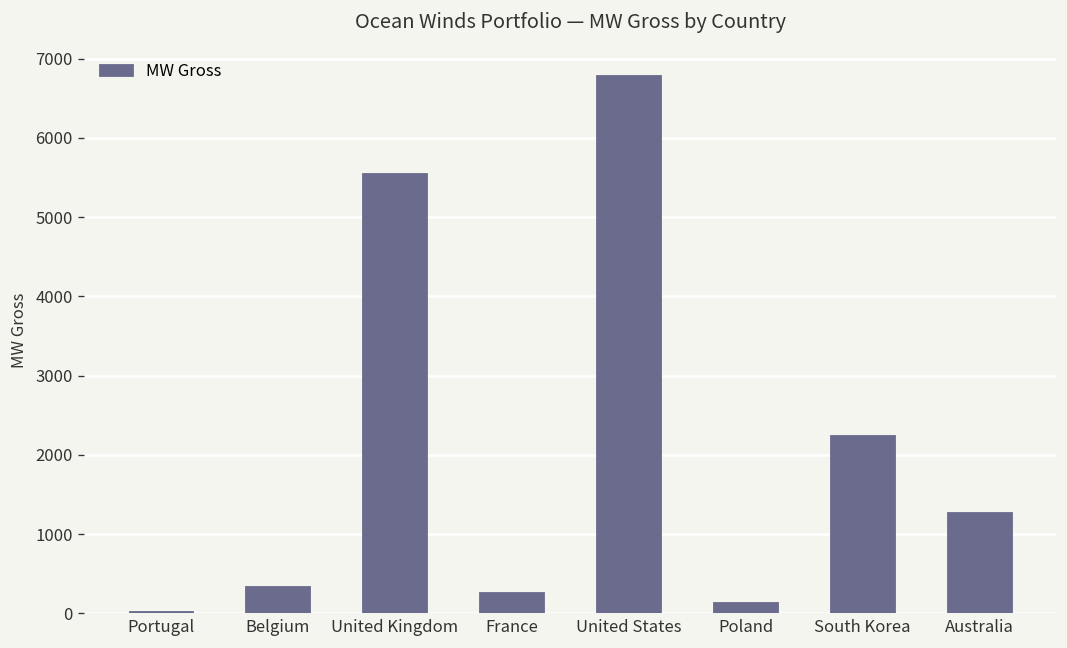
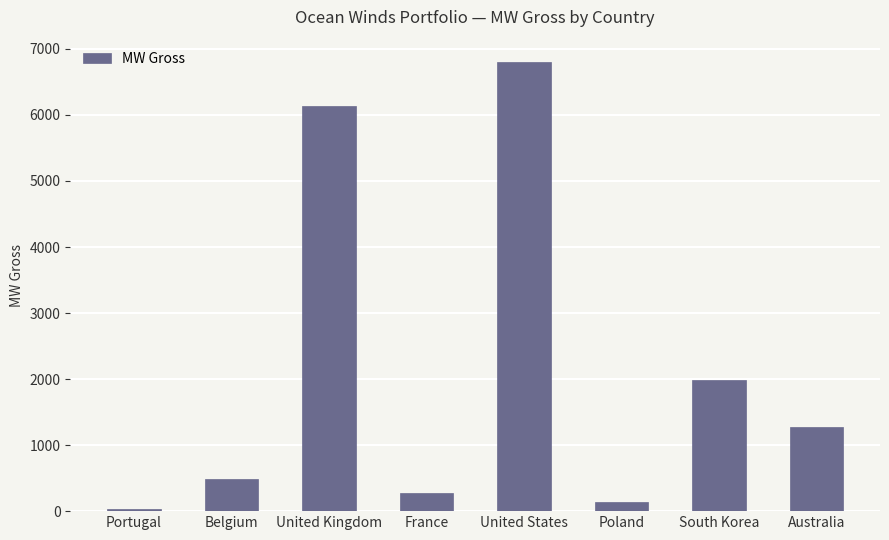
Belgium: 400 -> 500
United Kingdom: 5600 -> 6100
South Korea: 2300 -> 2000
